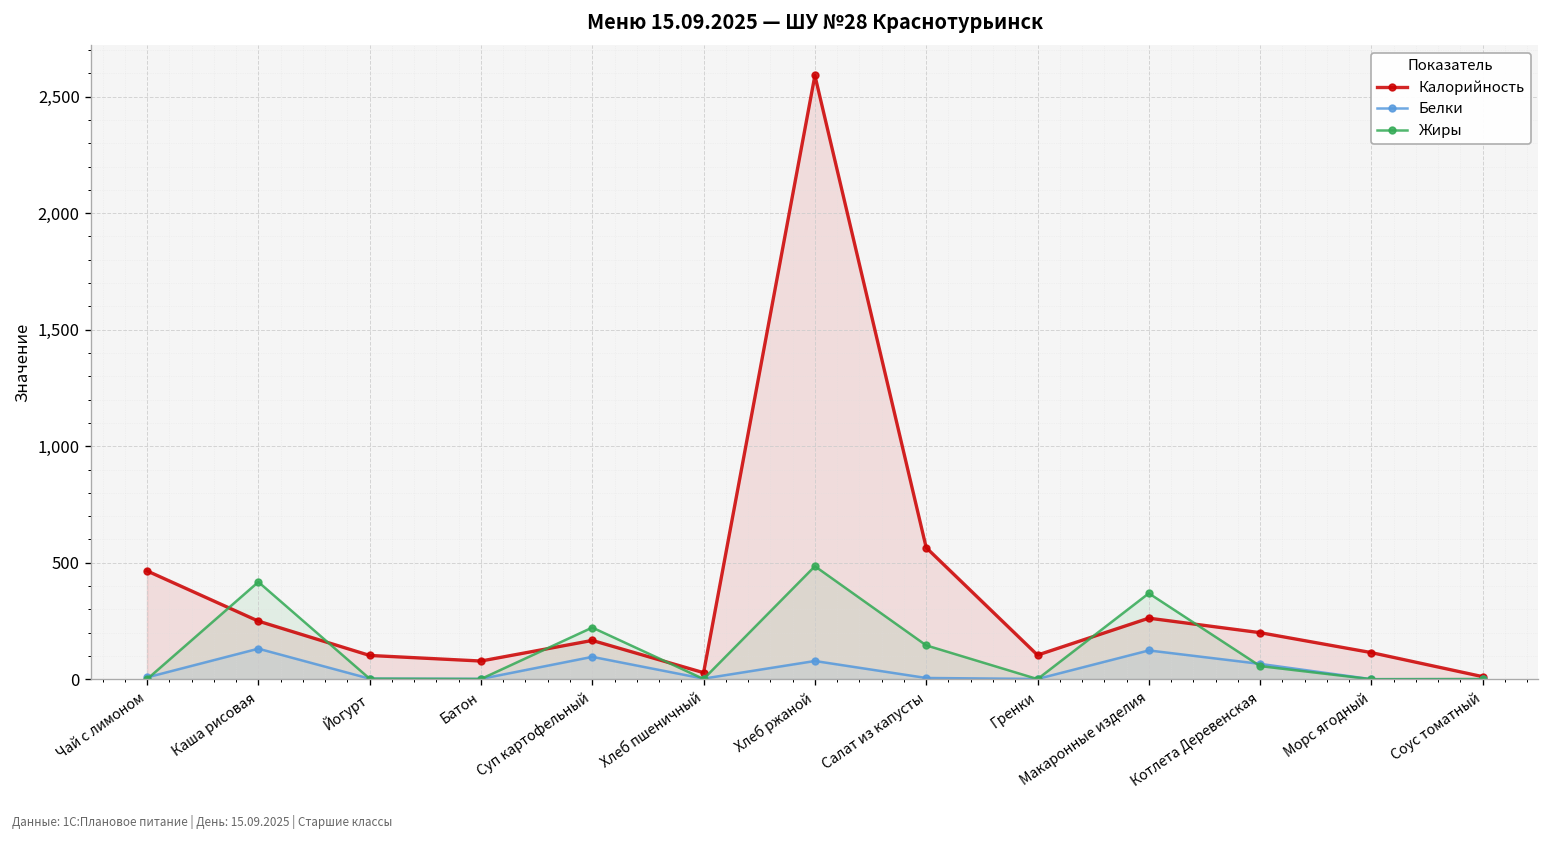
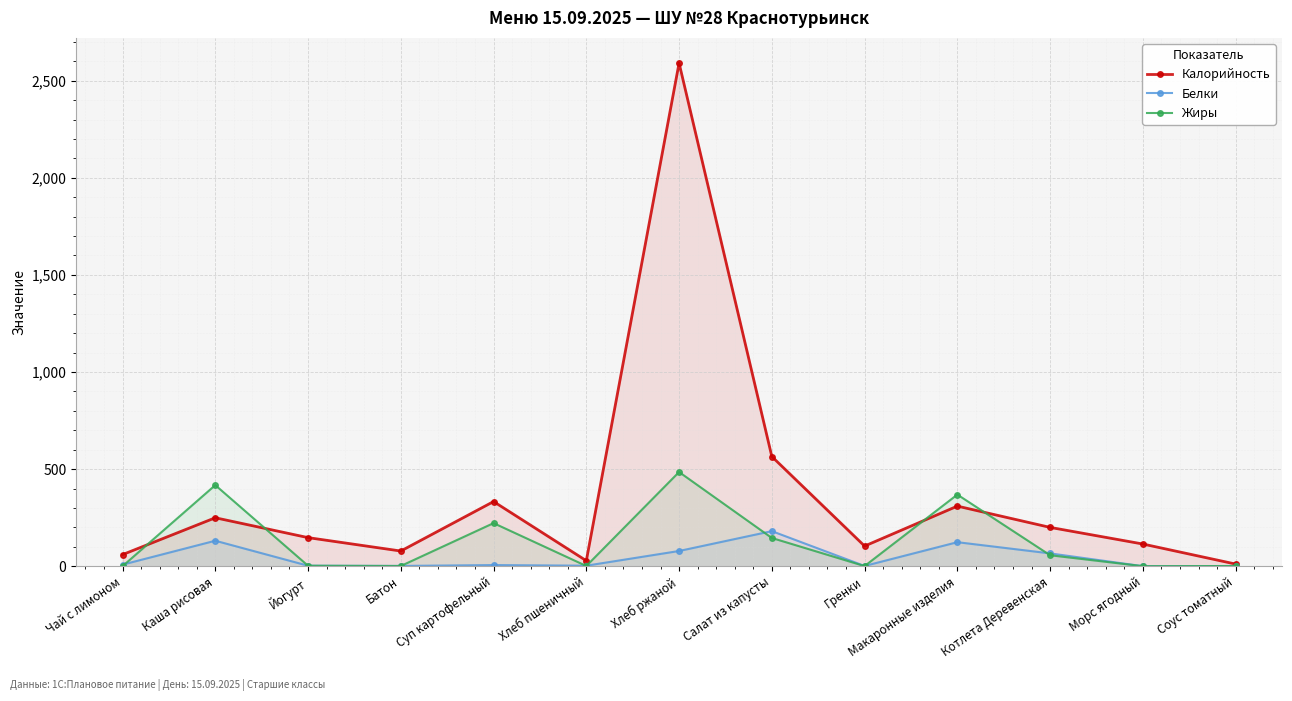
Калорийность, Чай с лимоном: 460 -> 60
Калорийность, Йогурт: 100 -> 150
Калорийность, Суп картофельный: 170 -> 330
Белки, Суп картофельный: 100 -> 10
Белки, Салат из капусты: 10 -> 180
Калорийность, Макаронные изделия: 260 -> 310
